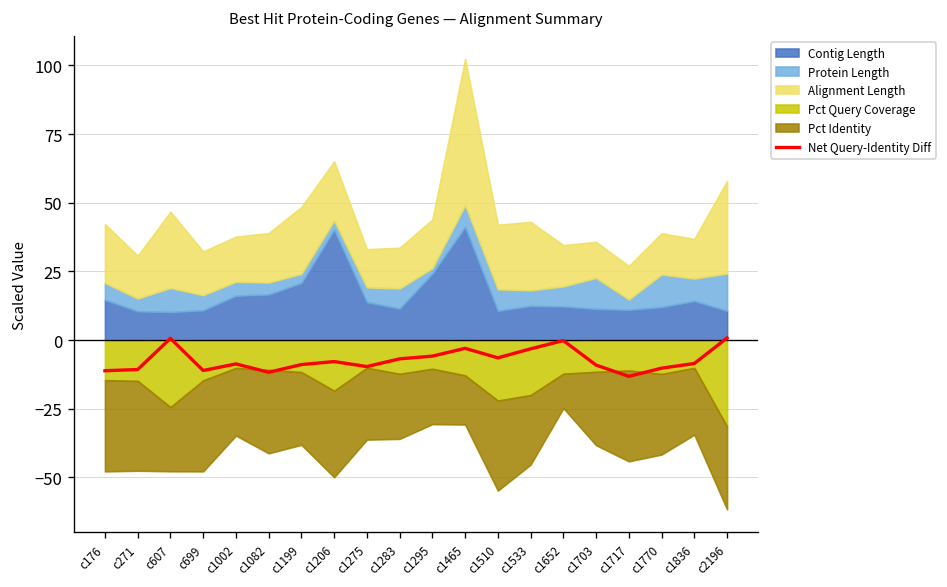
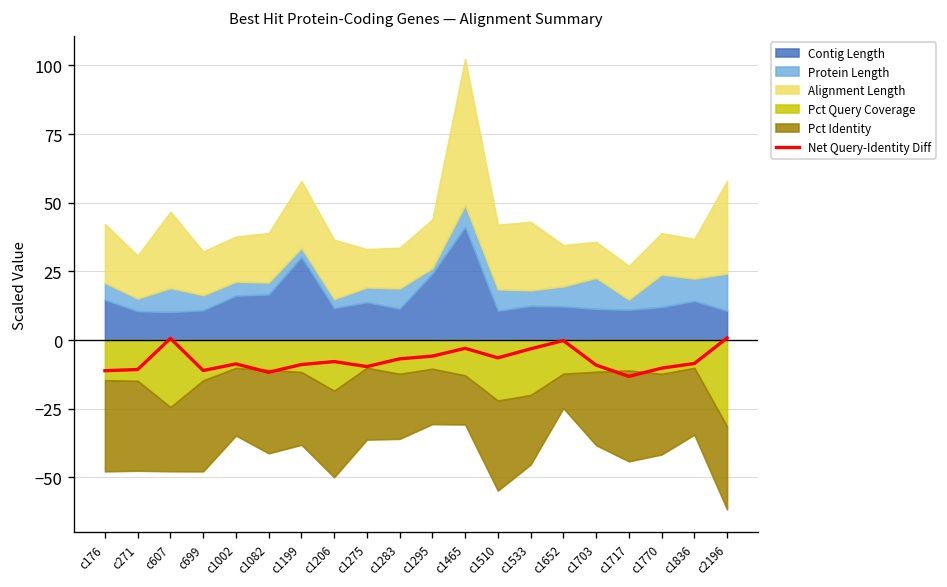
Contig Length, c1199: 21 -> 30
Contig Length, c1206: 40 -> 12
